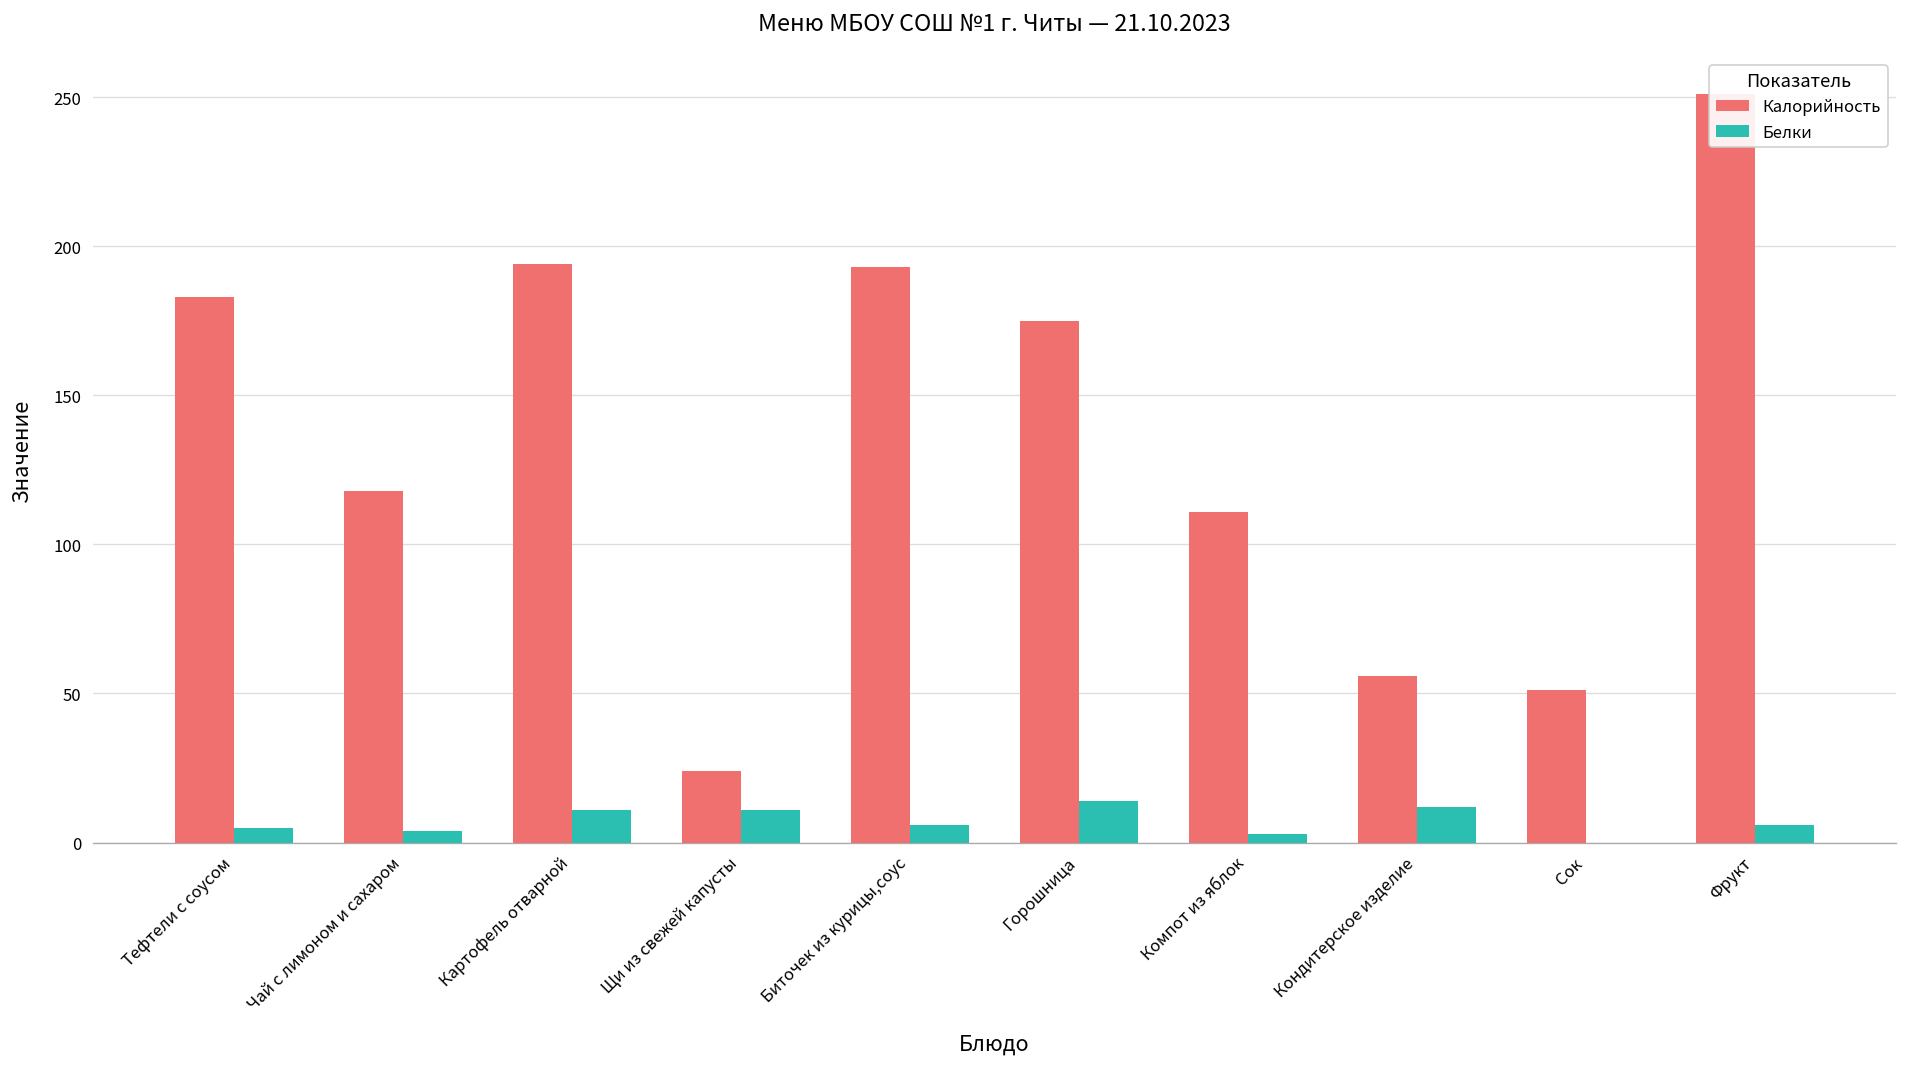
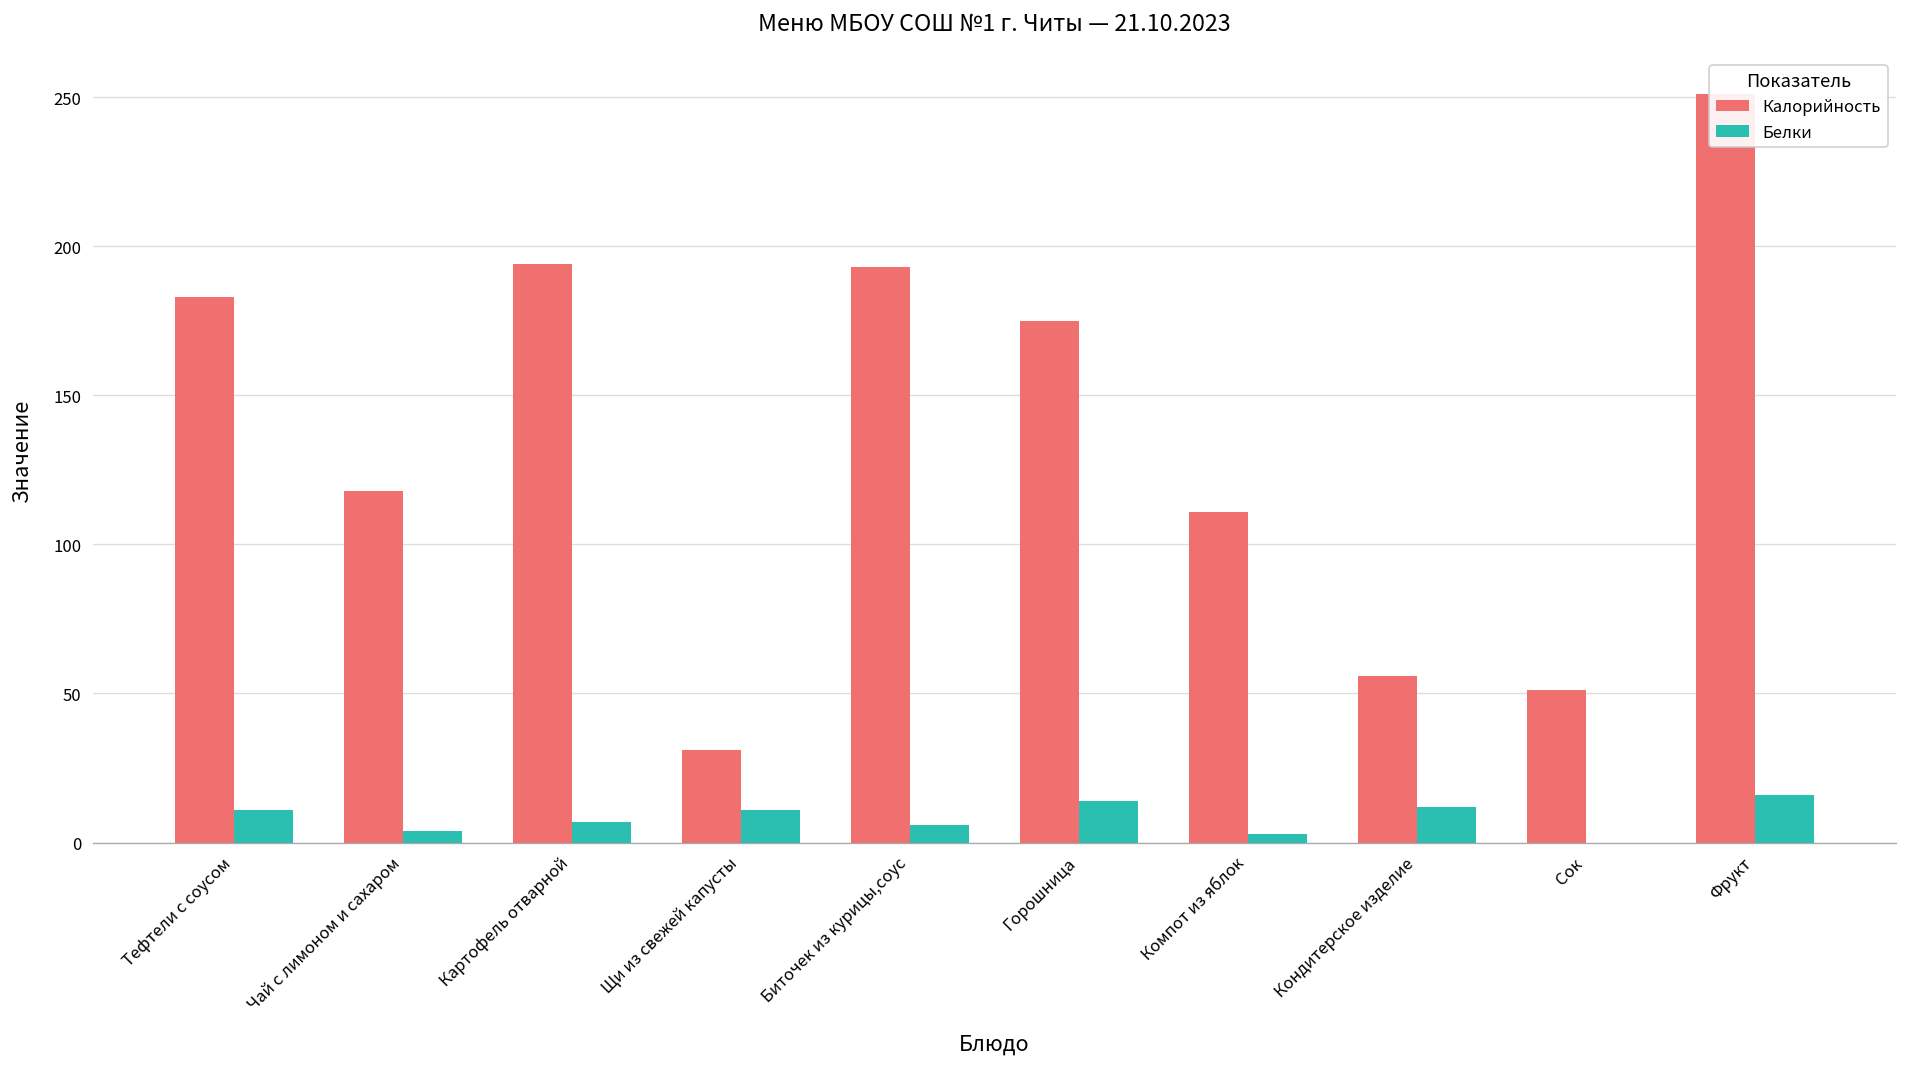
Белки, Тефтели с соусом: 5 -> 11
Белки, Картофель отварной: 11 -> 7
Калорийность, Щи из свежей капусты: 24 -> 31
Белки, Фрукт: 6 -> 16
